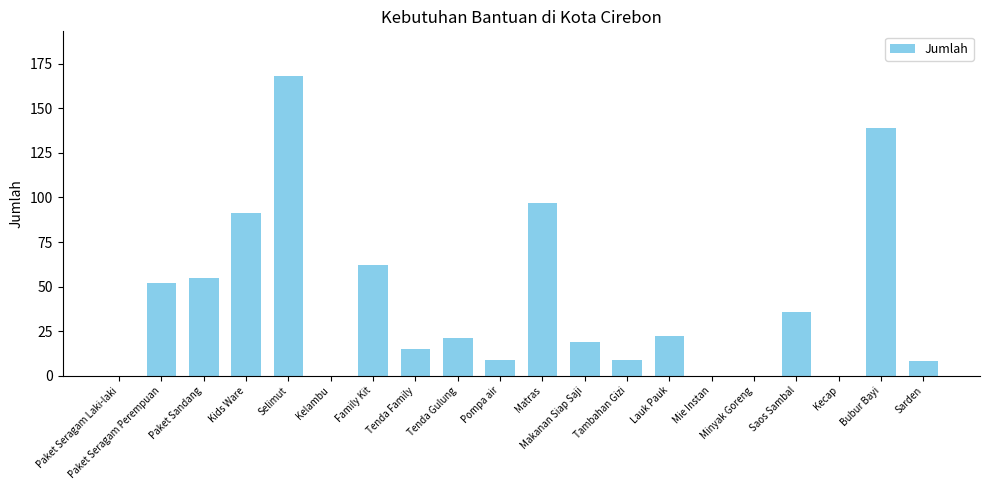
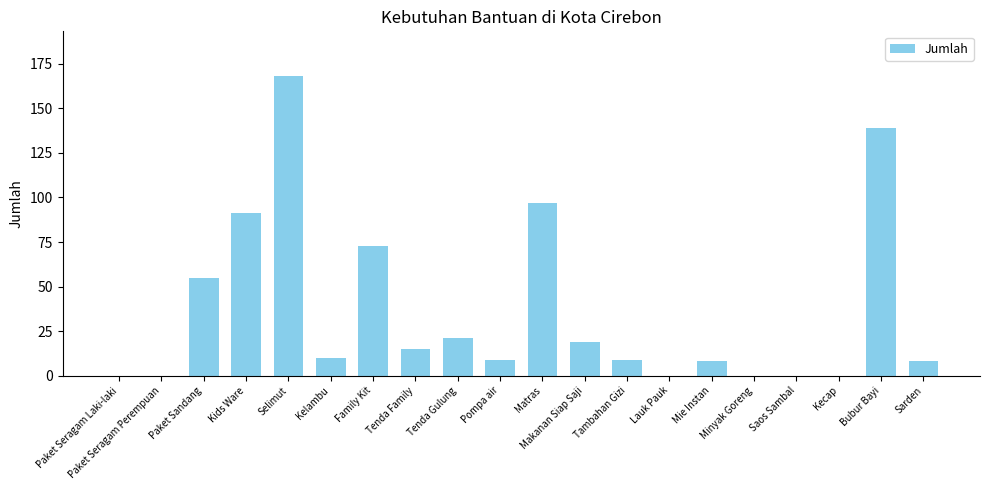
Paket Seragam Perempuan: 52 -> 0
Kelambu: 0 -> 10
Family Kit: 62 -> 73
Lauk Pauk: 22 -> 0
Mie Instan: 0 -> 8
Saos Sambal: 36 -> 0
